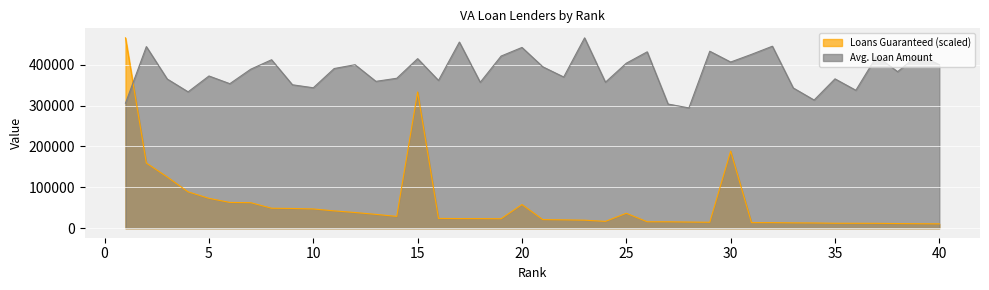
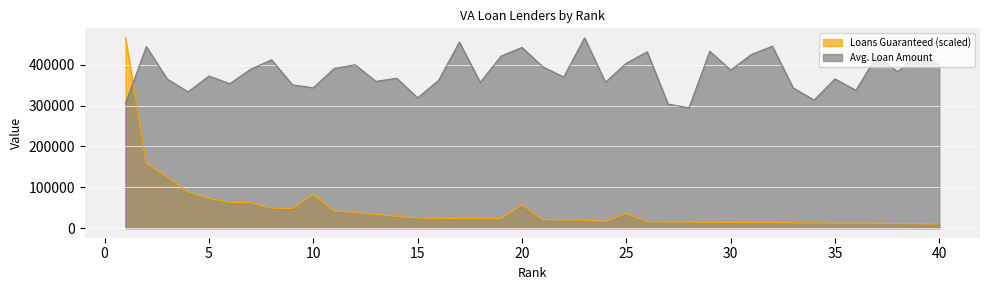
Loans Guaranteed (scaled), 10: 50000 -> 80000
Loans Guaranteed (scaled), 15: 330000 -> 20000
Avg. Loan Amount, 15: 410000 -> 320000
Loans Guaranteed (scaled), 30: 190000 -> 10000
Avg. Loan Amount, 30: 410000 -> 390000
